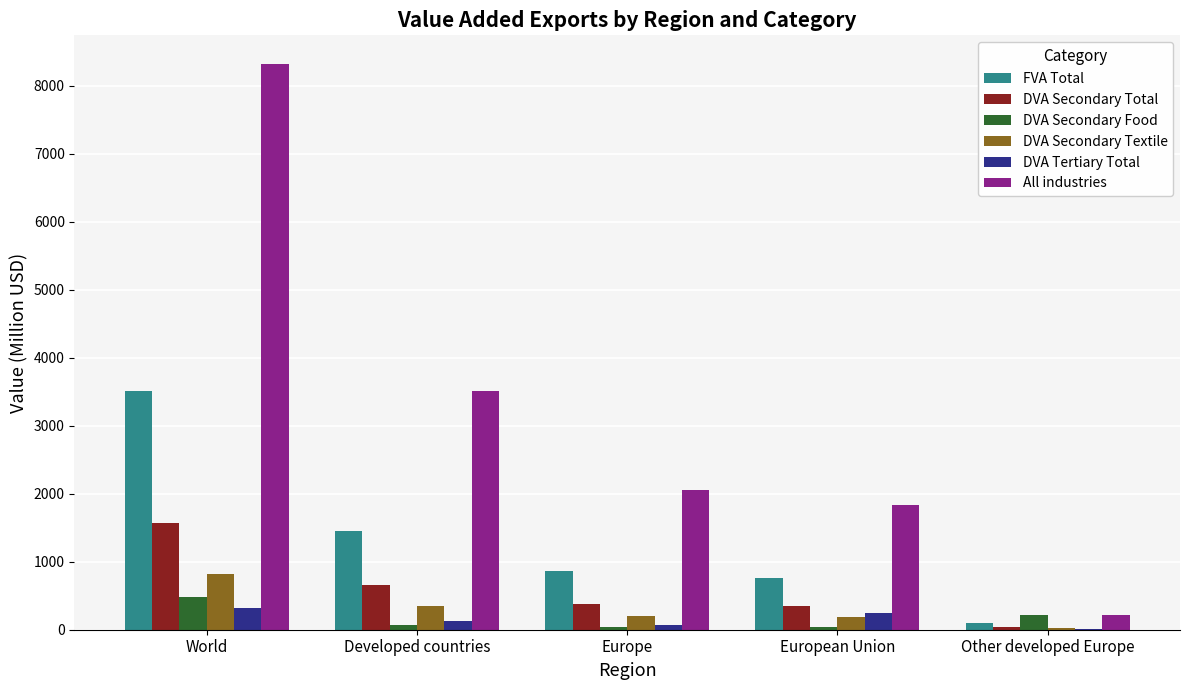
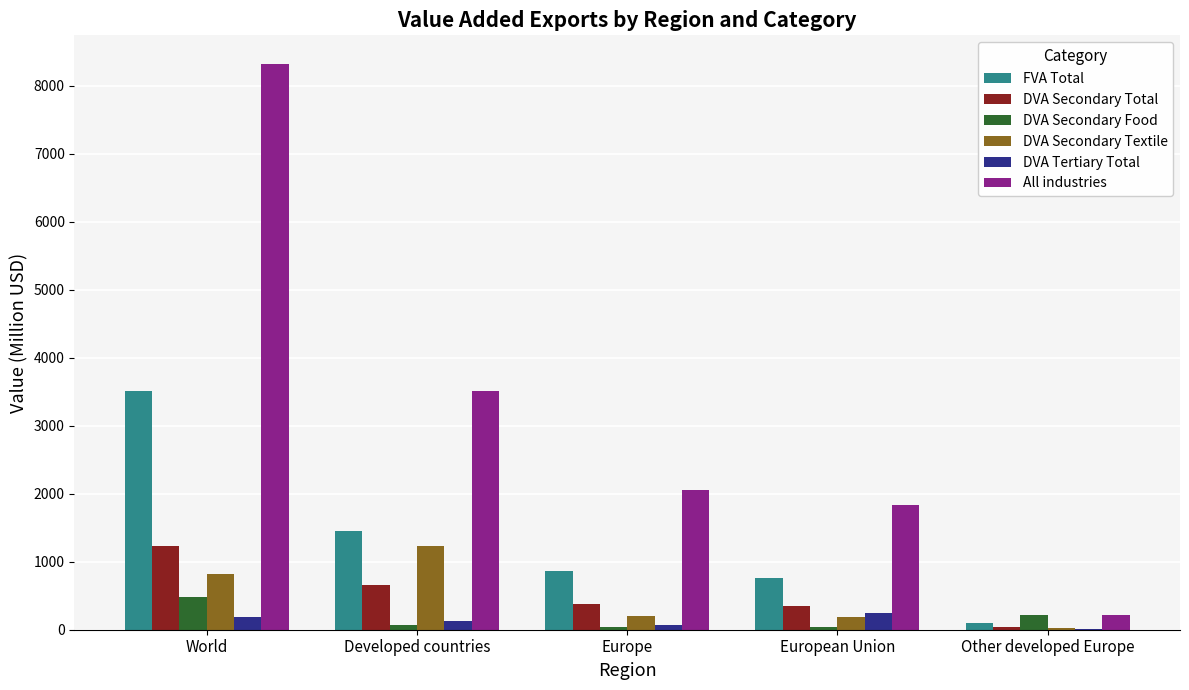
DVA Secondary Total, World: 1600 -> 1200
DVA Tertiary Total, World: 300 -> 200
DVA Secondary Textile, Developed countries: 300 -> 1200
